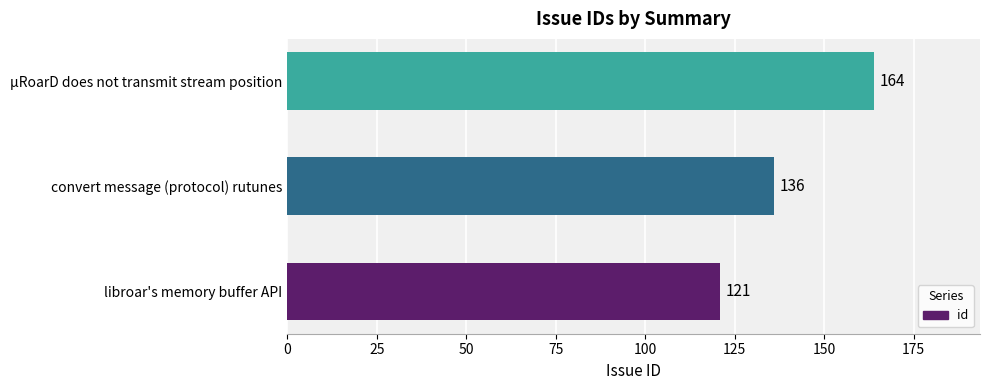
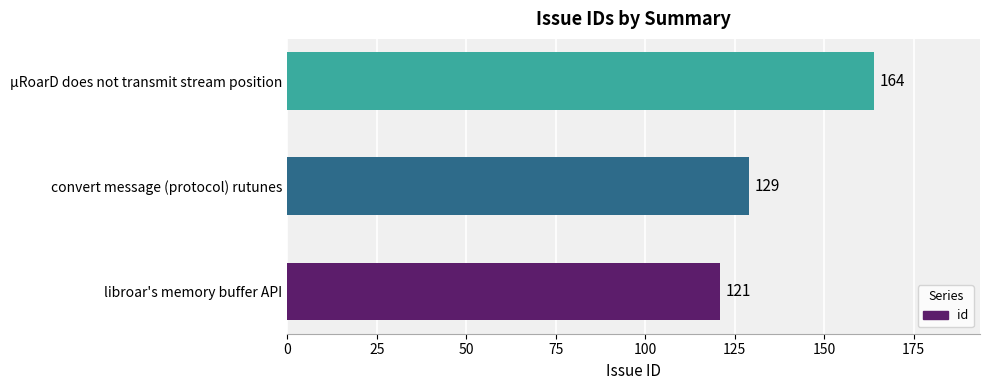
convert message (protocol) rutunes: 136 -> 129
